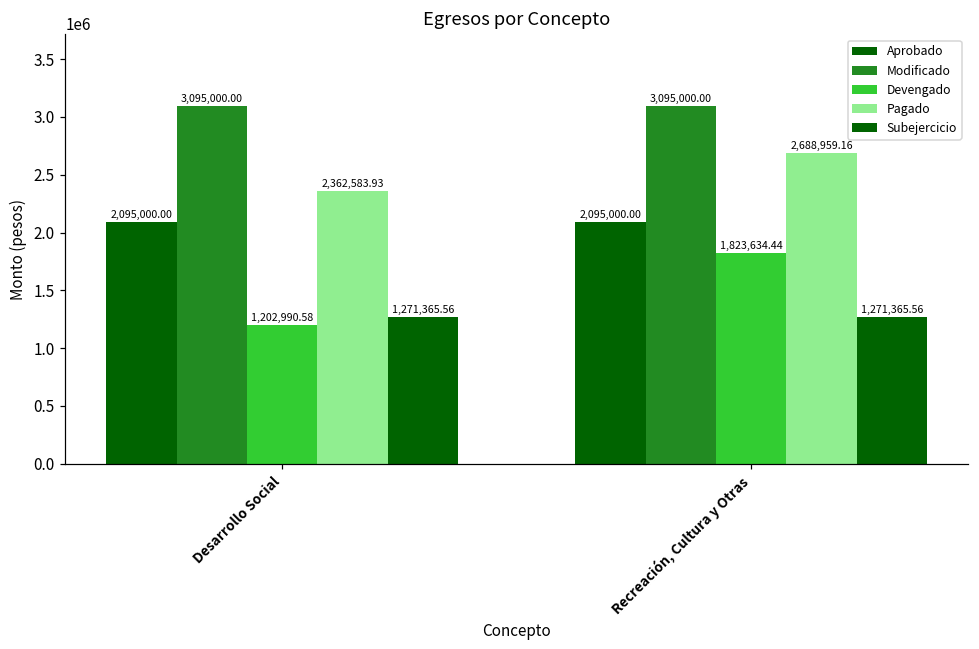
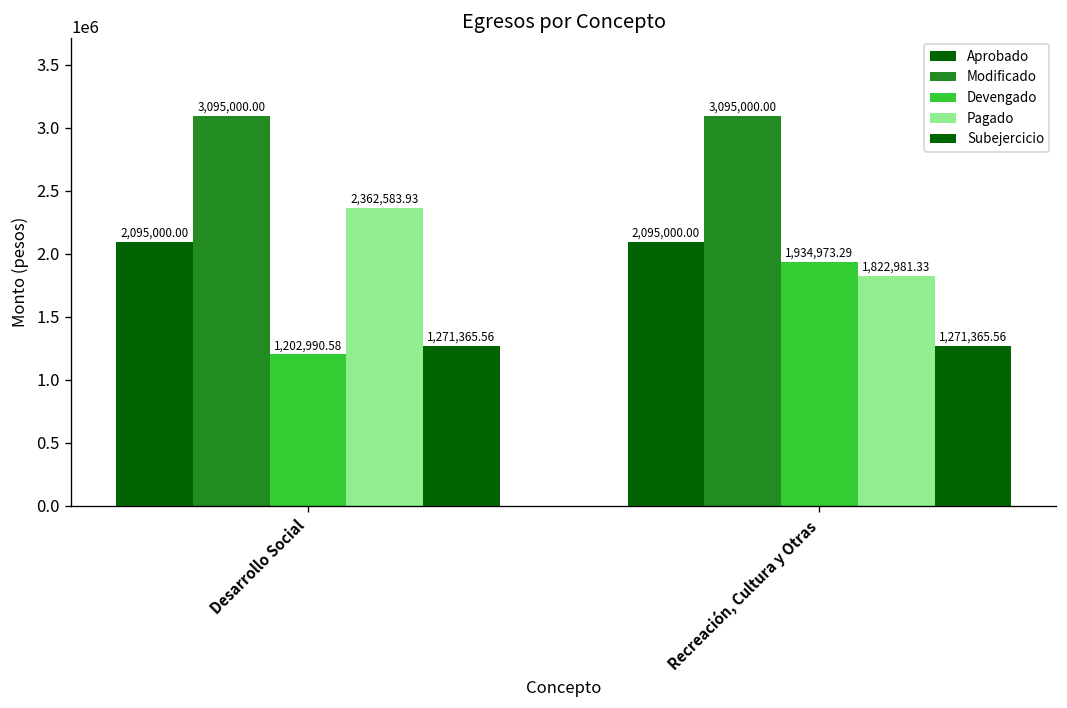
Devengado, Recreación, Cultura y Otras: 1,823,634.44 -> 1,934,973.29
Pagado, Recreación, Cultura y Otras: 2,688,959.16 -> 1,822,981.33
